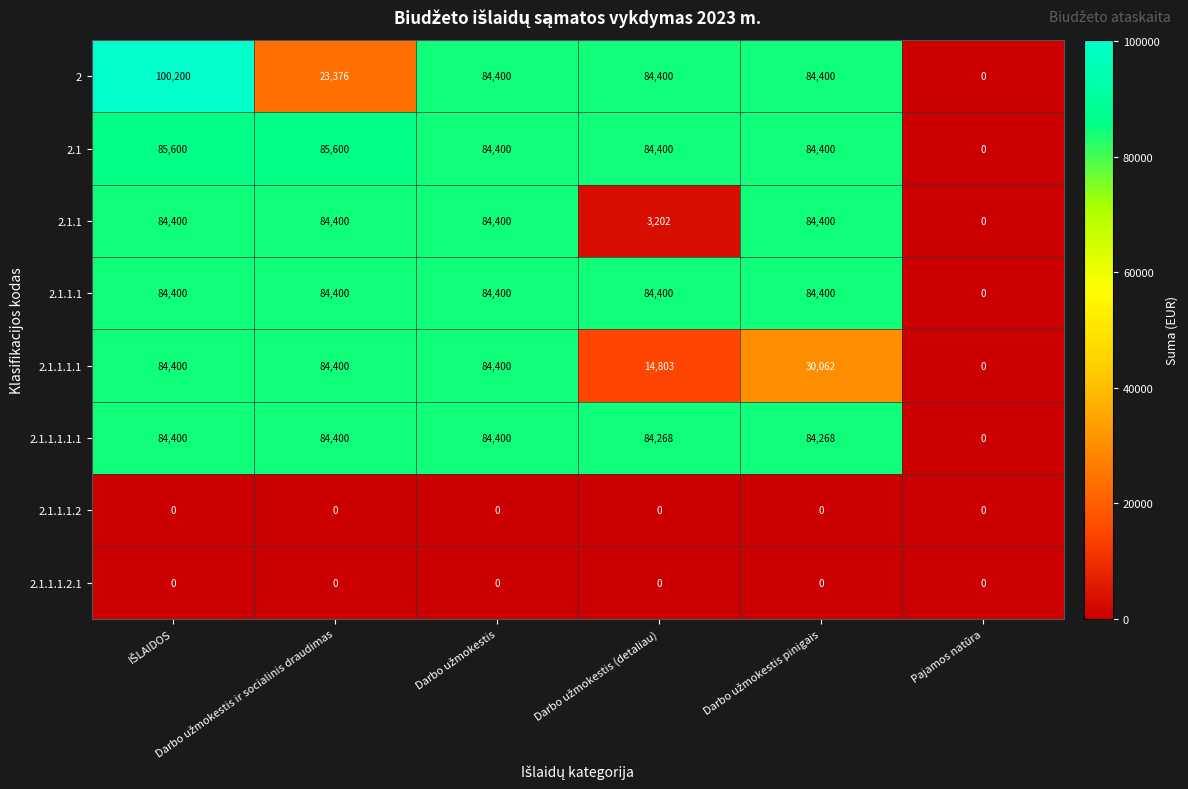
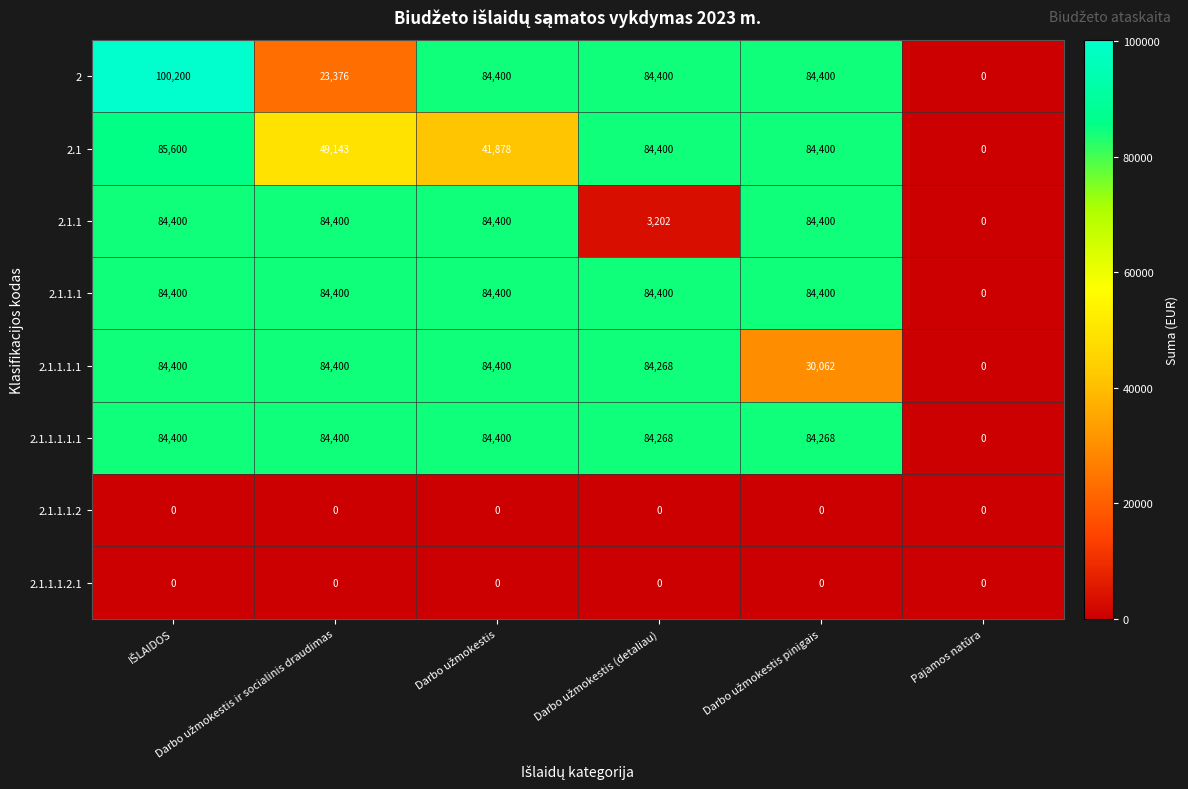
2.1, Darbo užmokestis ir socialinis draudimas: 85,600 -> 49,143
2.1, Darbo užmokestis: 84,400 -> 41,878
2.1.1.1.1, Darbo užmokestis (detaliau): 14,803 -> 84,268
